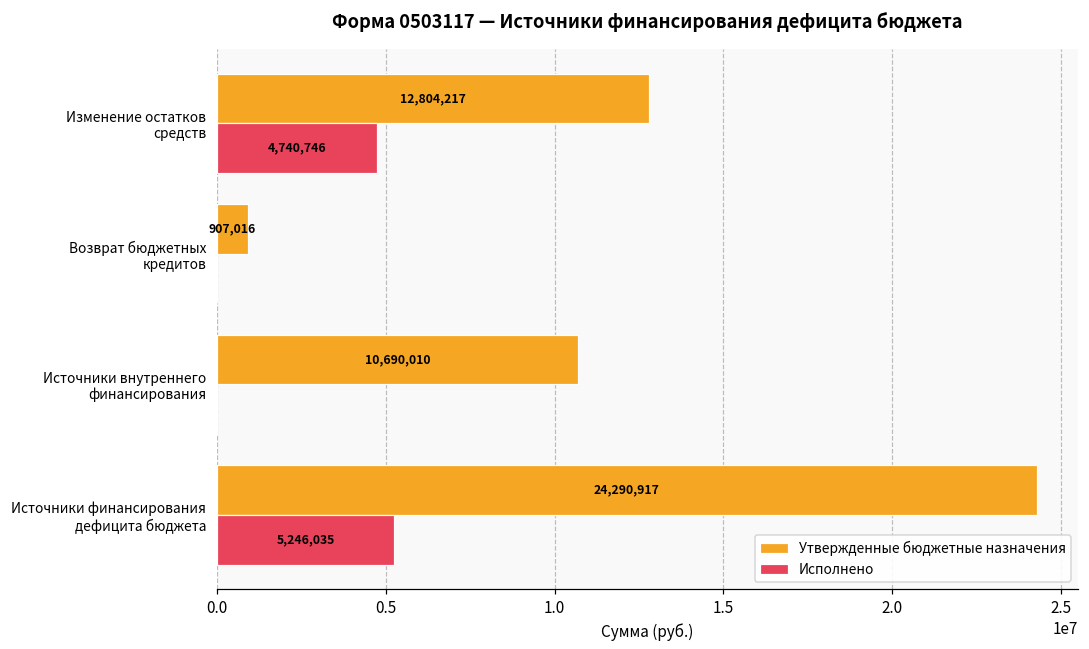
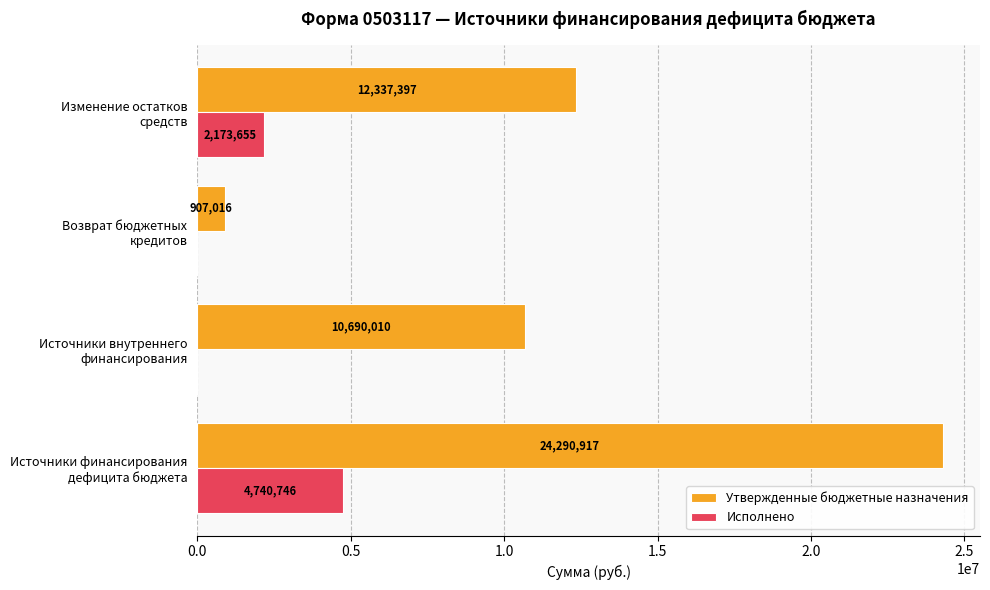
Утвержденные бюджетные назначения, Изменение остатков средств: 12,804,217 -> 12,337,397
Исполнено, Изменение остатков средств: 4,740,746 -> 2,173,655
Исполнено, Источники финансирования дефицита бюджета: 5,246,035 -> 4,740,746
